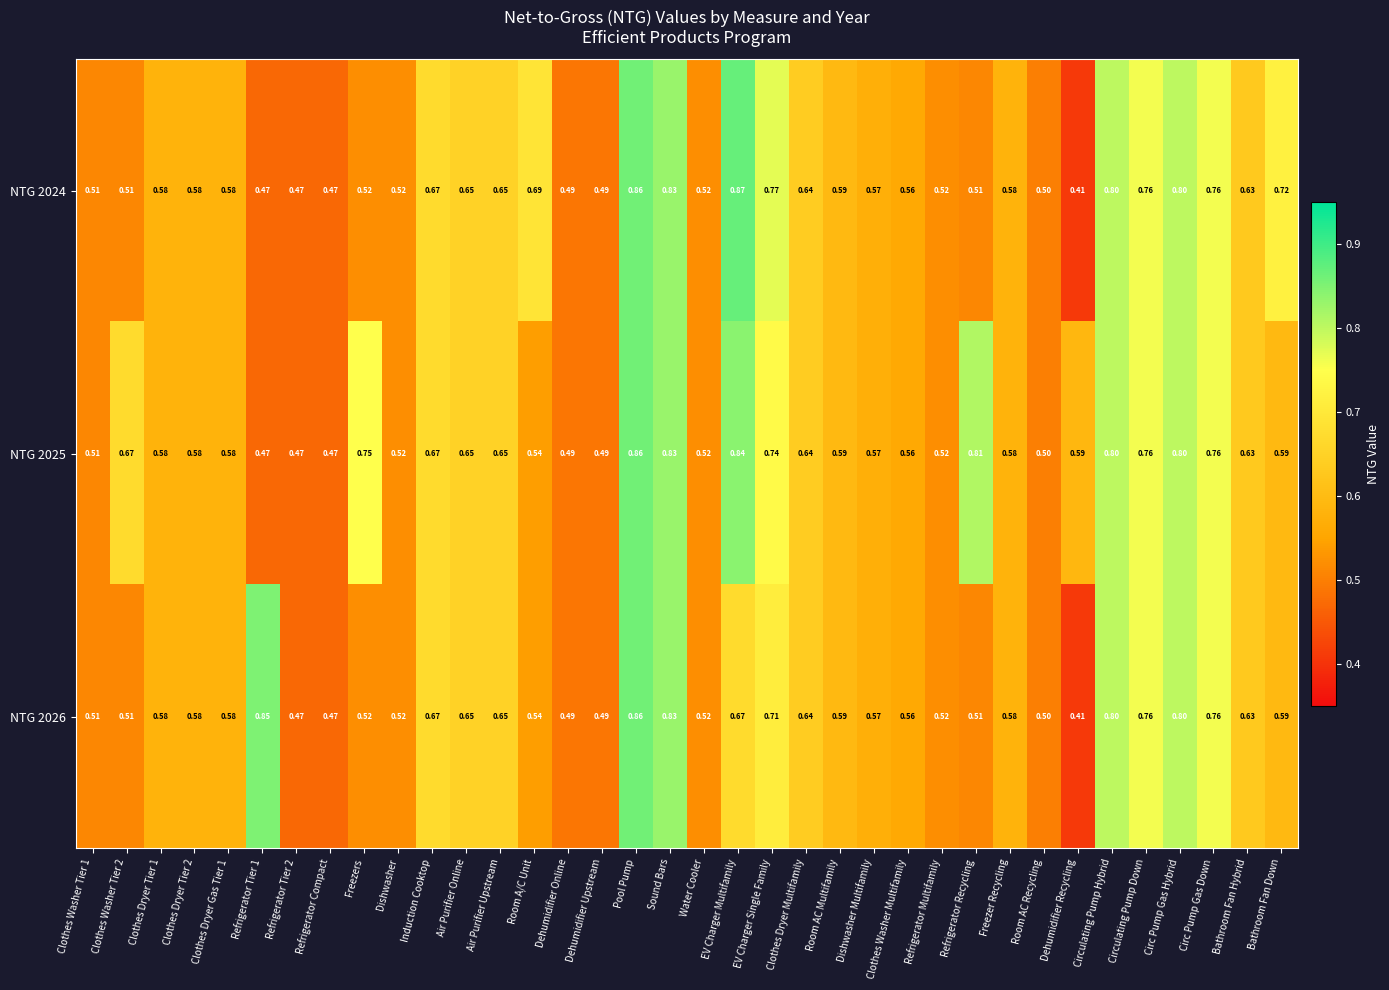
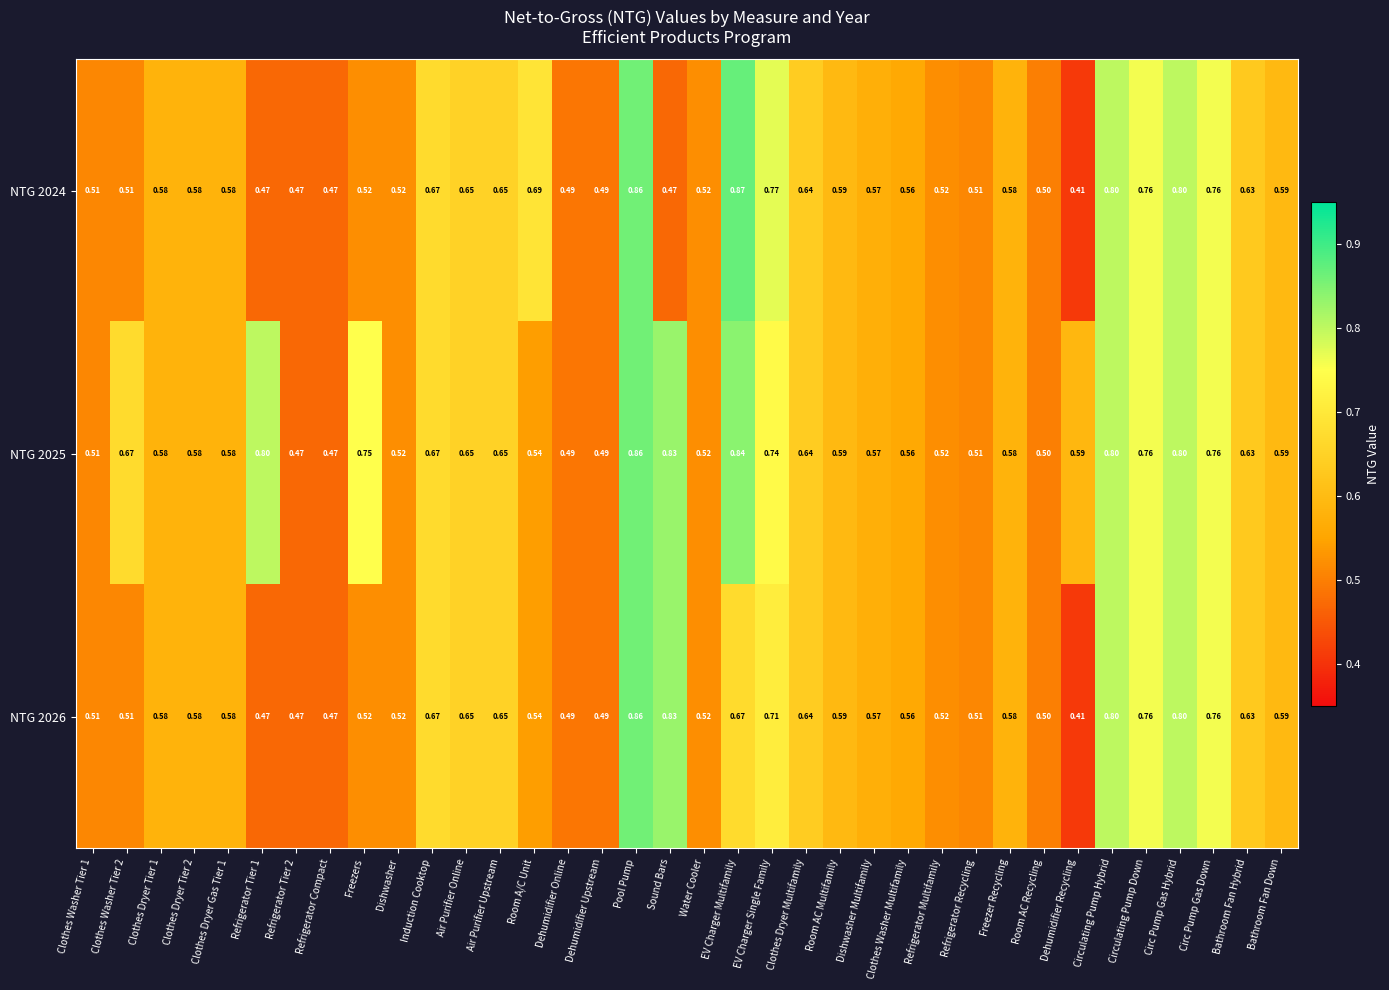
NTG 2024, Sound Bars: 0.83 -> 0.47
NTG 2024, Bathroom Fan Down: 0.72 -> 0.59
NTG 2025, Refrigerator Tier 1: 0.47 -> 0.80
NTG 2025, Refrigerator Recycling: 0.81 -> 0.51
NTG 2026, Refrigerator Tier 1: 0.85 -> 0.47
